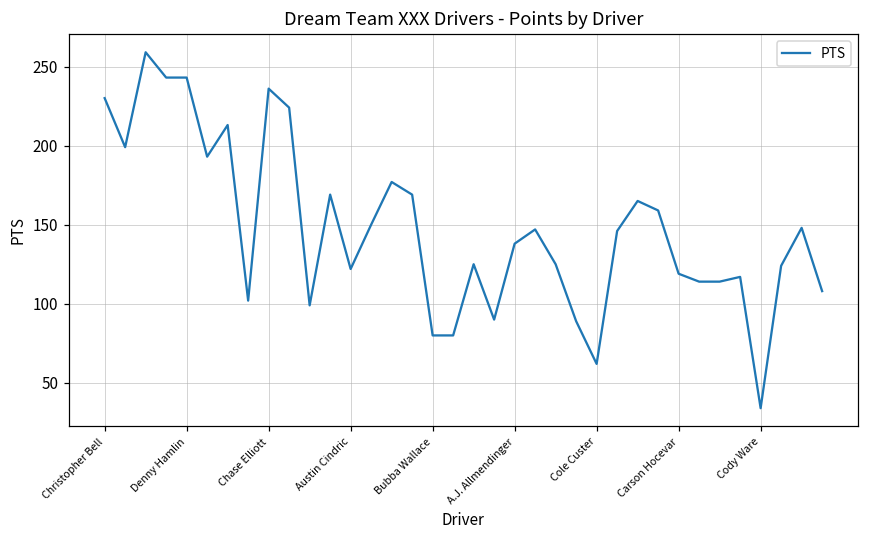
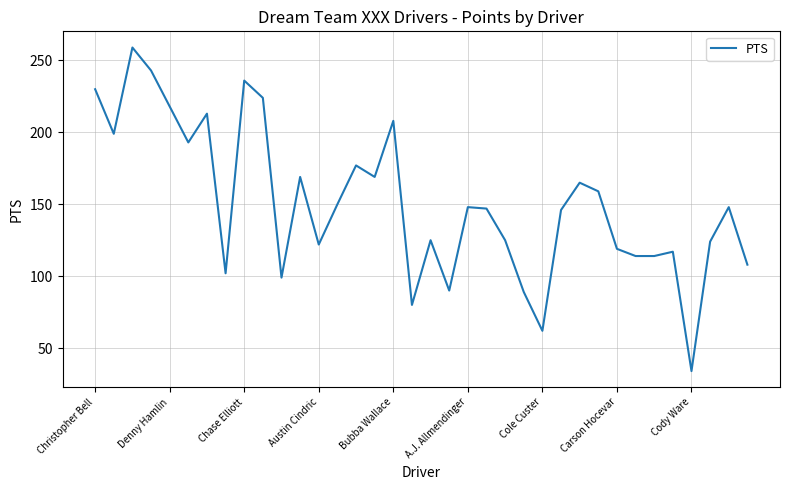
Denny Hamlin: 243 -> 218
Bubba Wallace: 80 -> 208
A.J. Allmendinger: 138 -> 148
